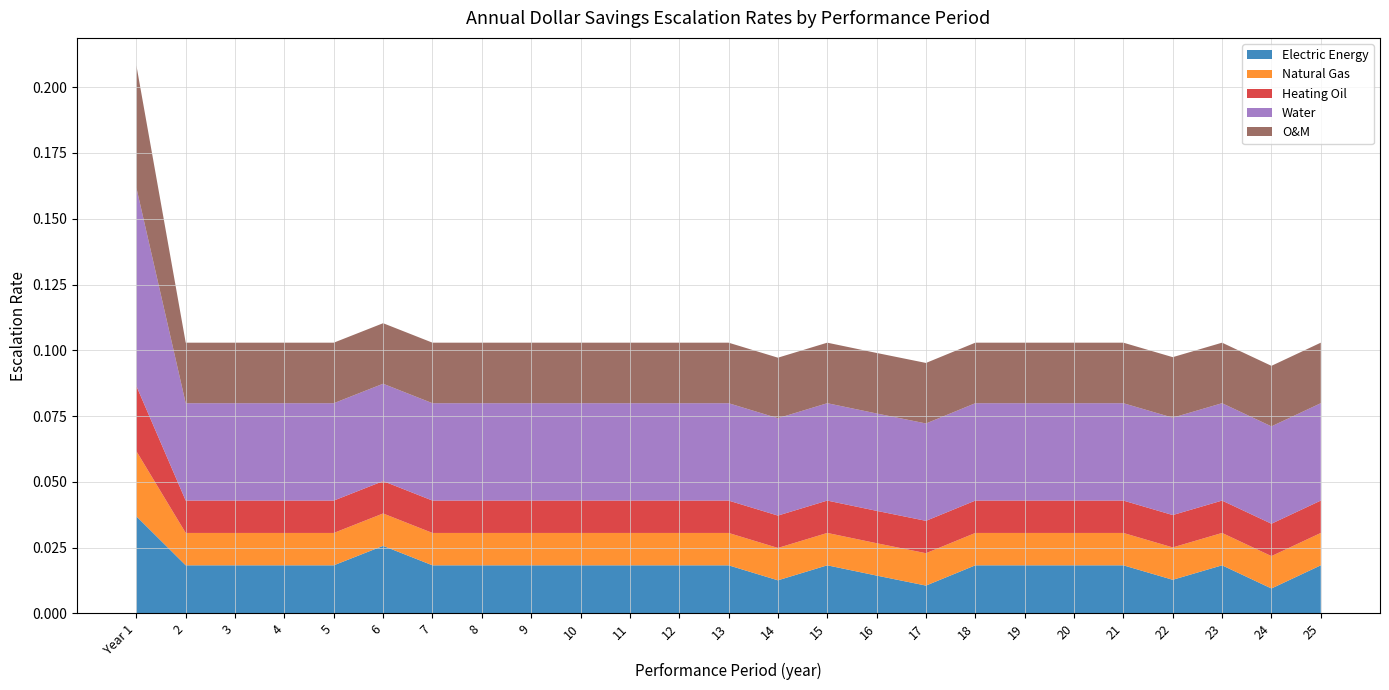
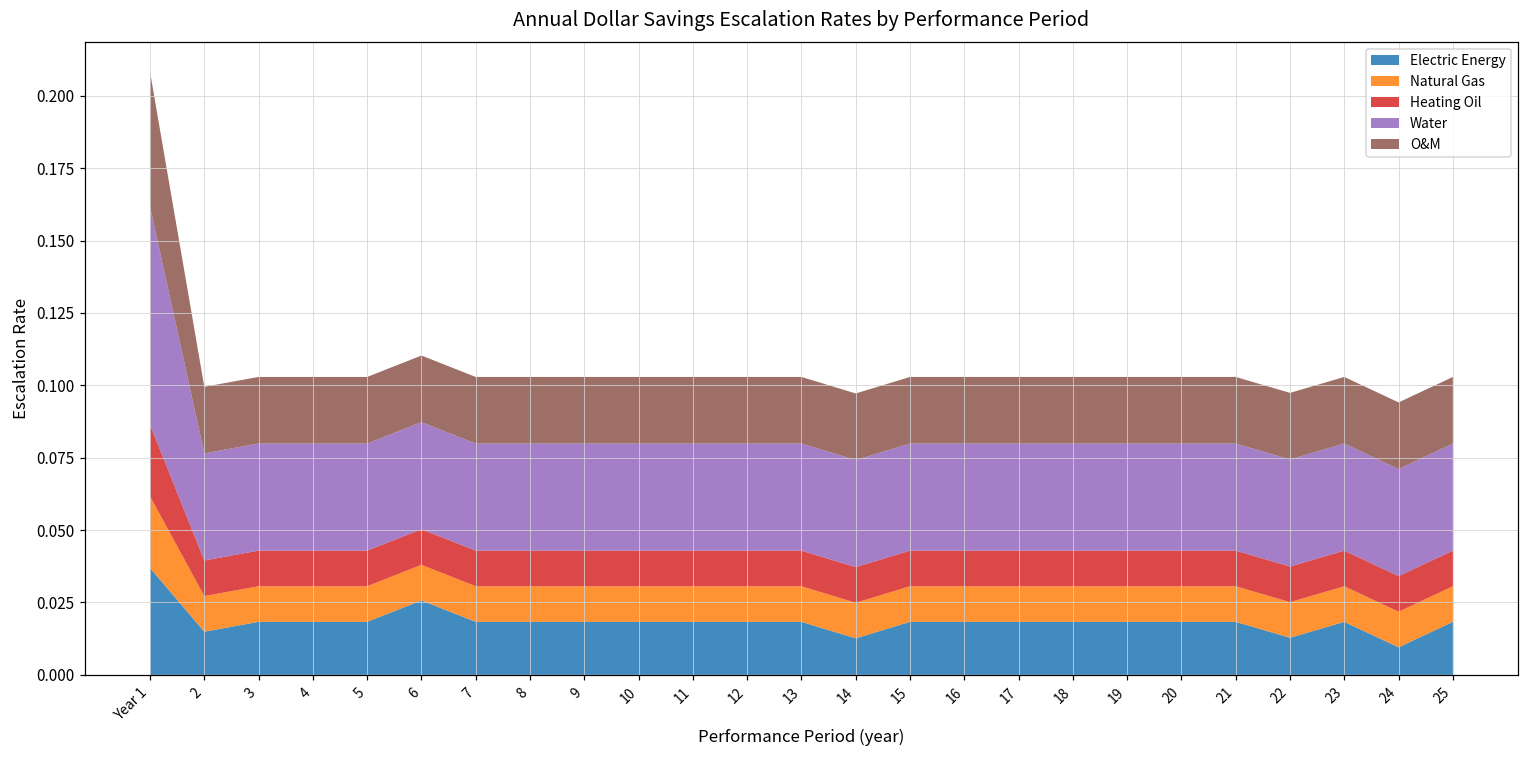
Electric Energy, 2: 0.018 -> 0.015
Electric Energy, 16: 0.014 -> 0.018
Electric Energy, 17: 0.011 -> 0.018
